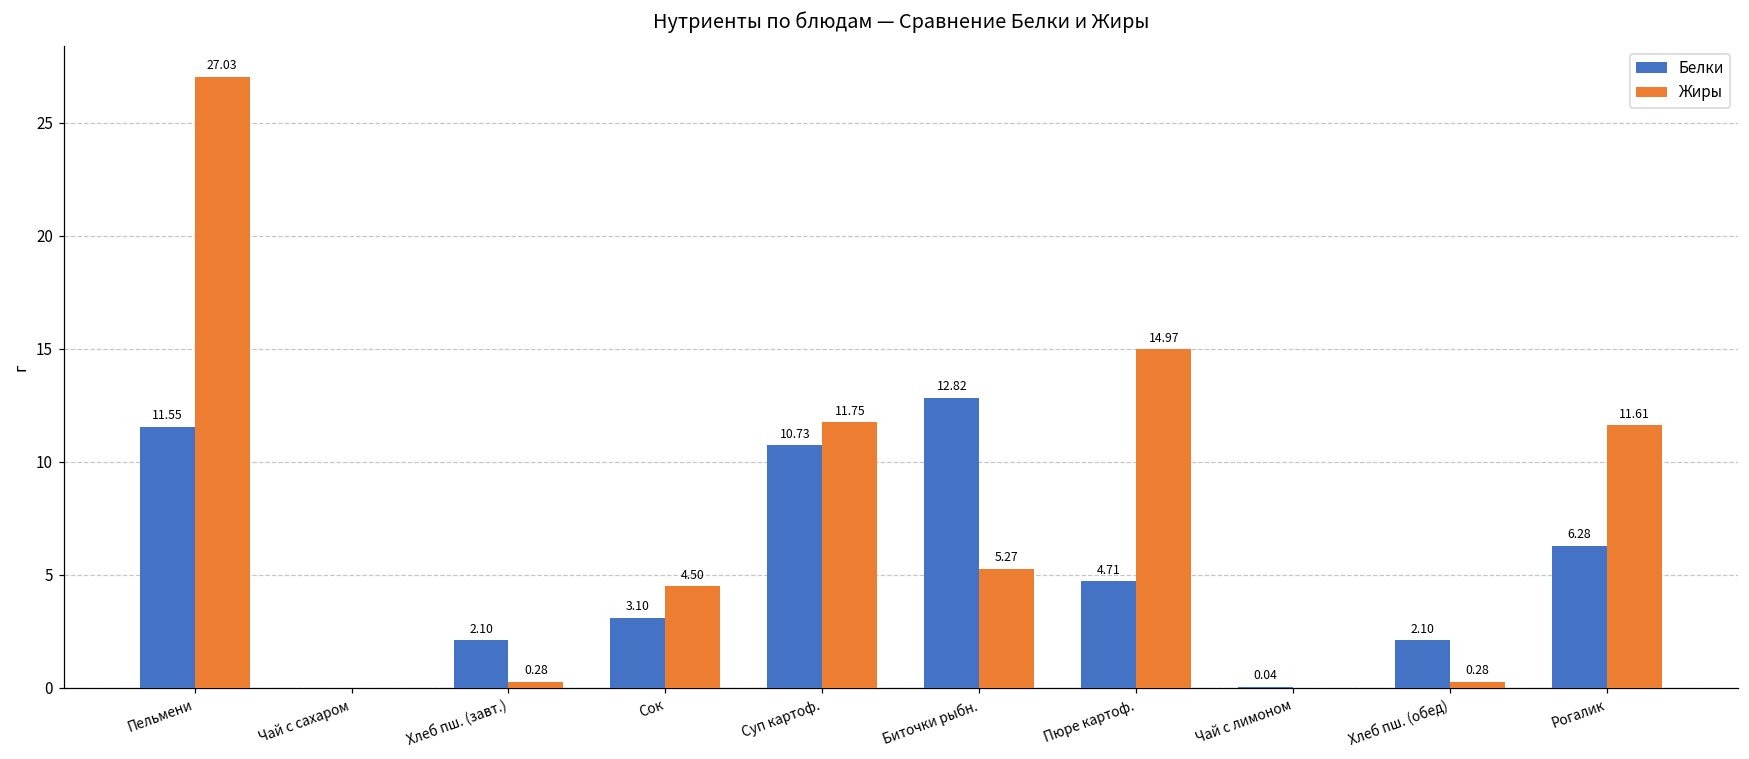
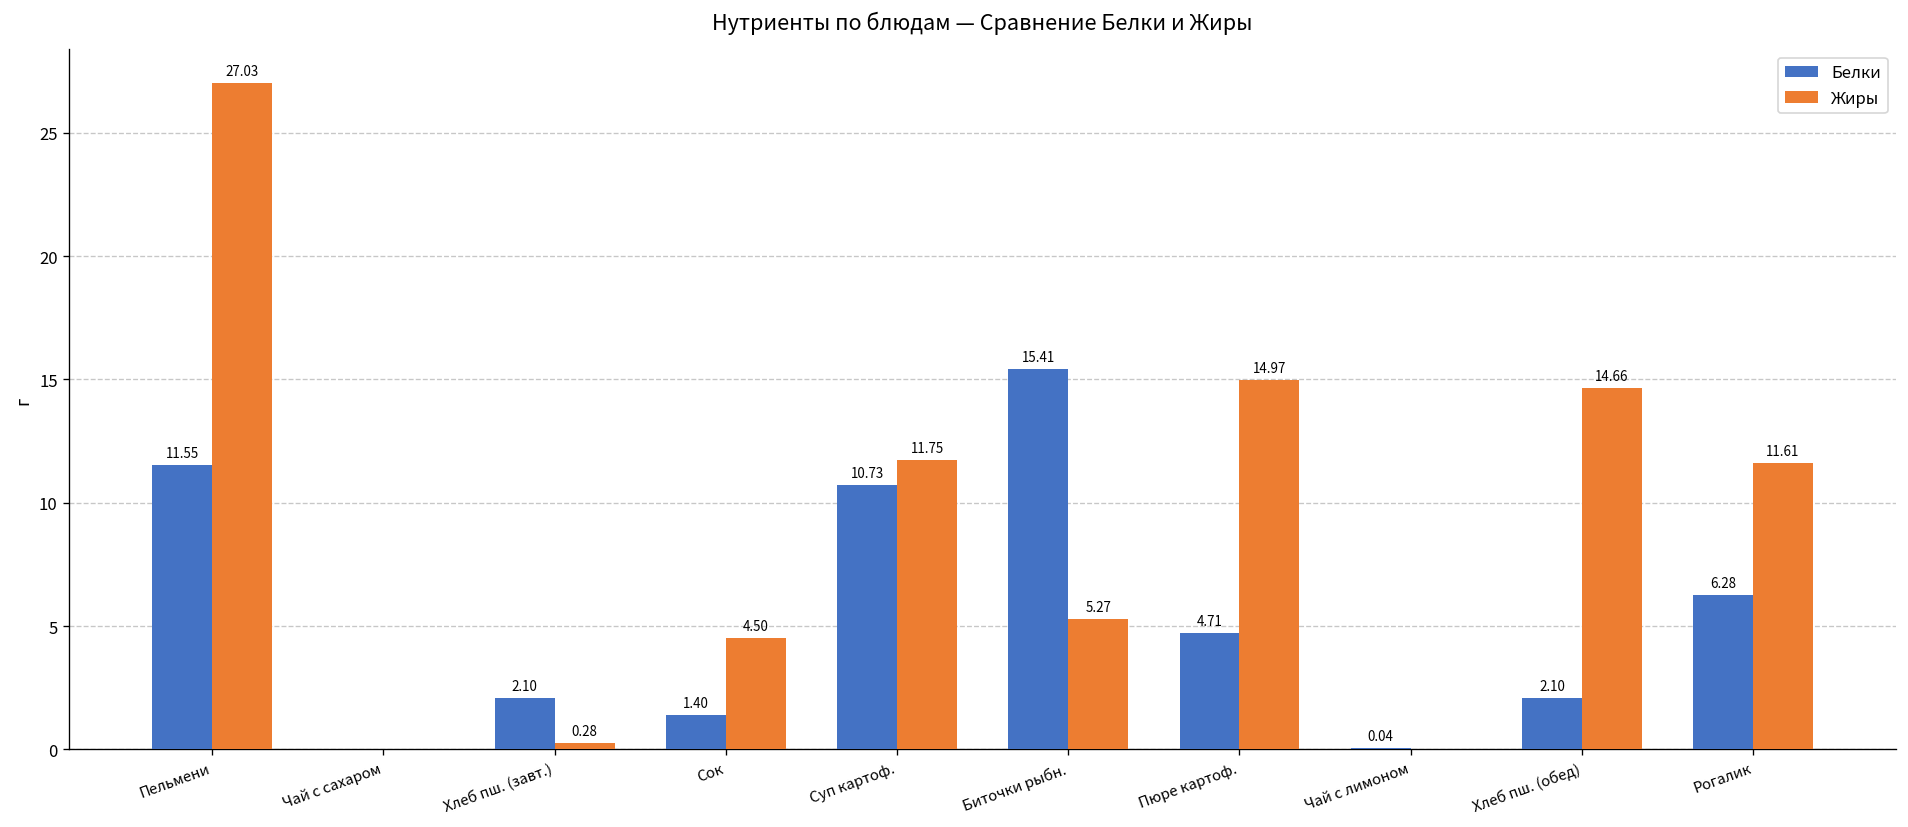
Белки, Сок: 3.10 -> 1.40
Белки, Биточки рыбн.: 12.82 -> 15.41
Жиры, Хлеб пш. (обед): 0.28 -> 14.66
